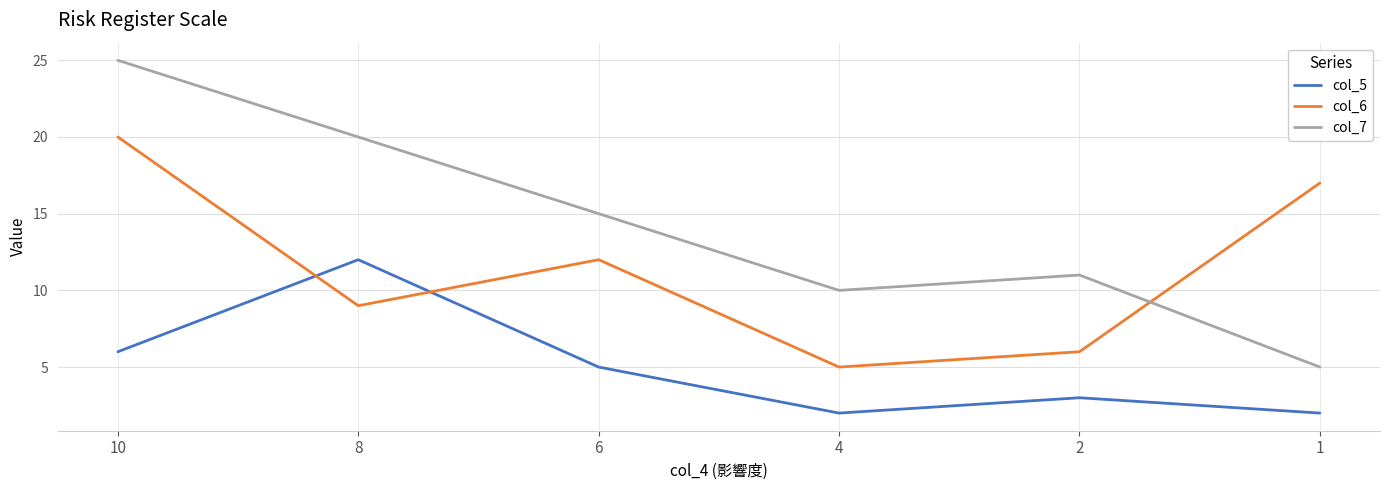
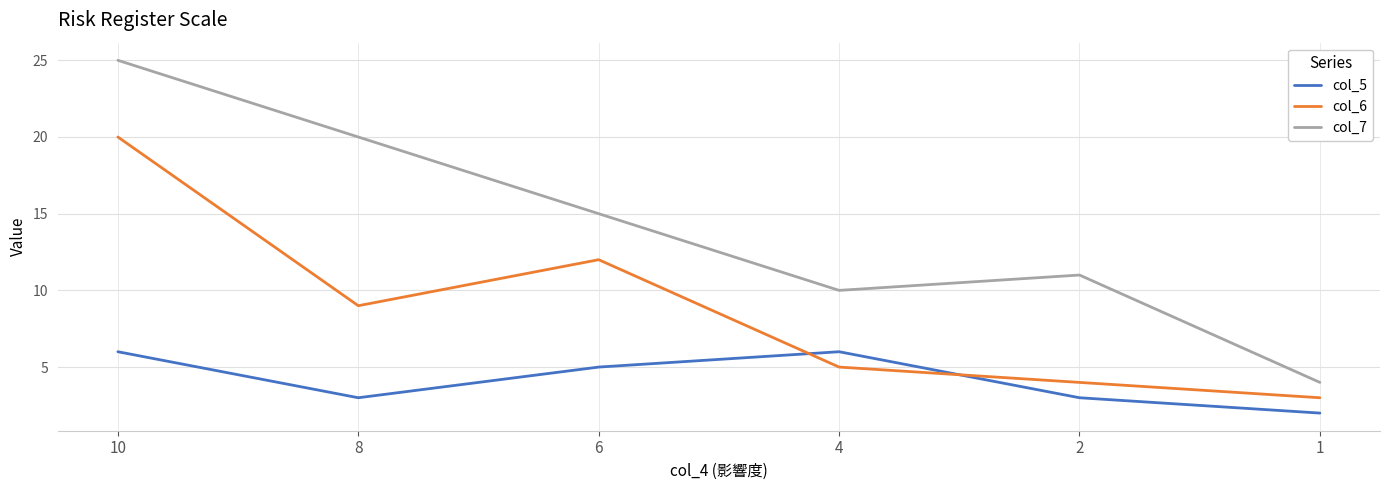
col_5, 8: 12 -> 3
col_5, 4: 2 -> 6
col_6, 2: 6 -> 4
col_6, 1: 17 -> 3
col_7, 1: 5 -> 4
